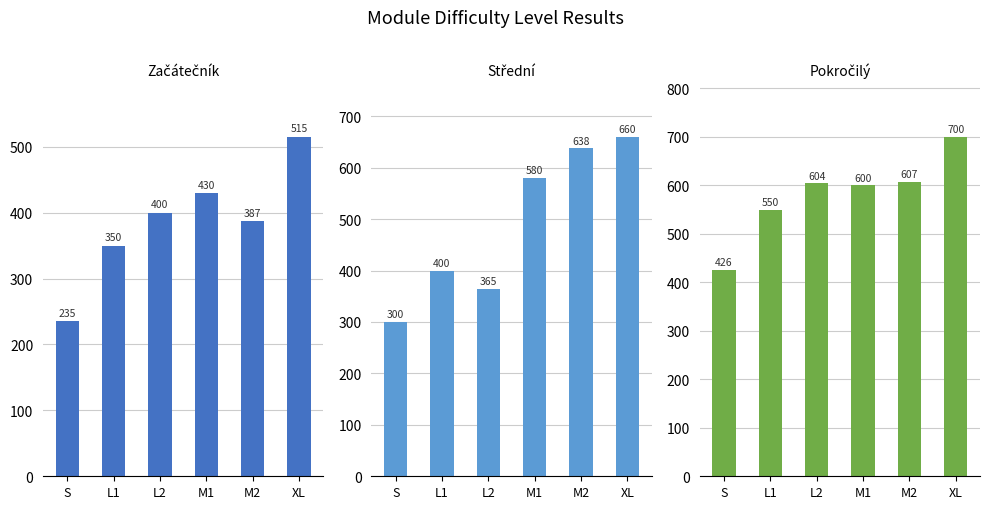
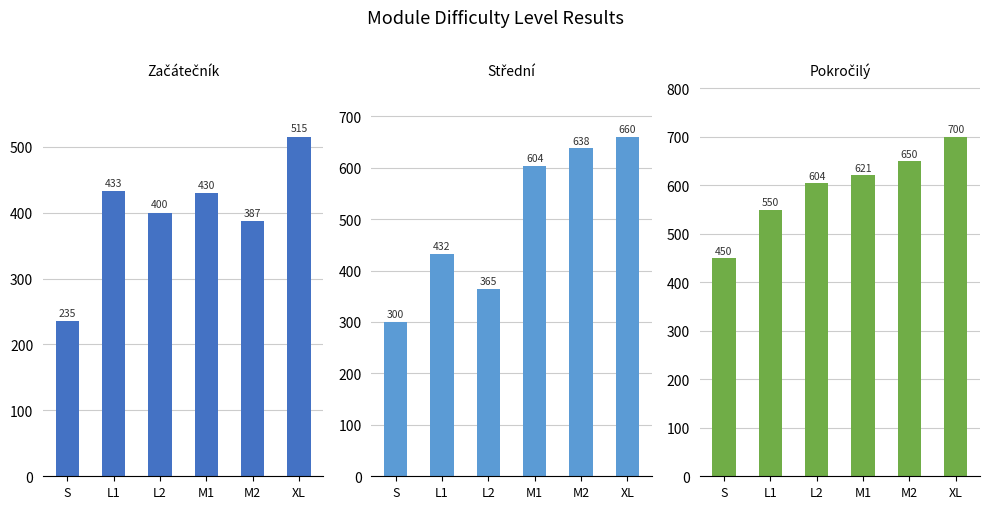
Začátečník, L1: 350 -> 433
Střední, L1: 400 -> 432
Střední, M1: 580 -> 604
Pokročilý, S: 426 -> 450
Pokročilý, M1: 600 -> 621
Pokročilý, M2: 607 -> 650
